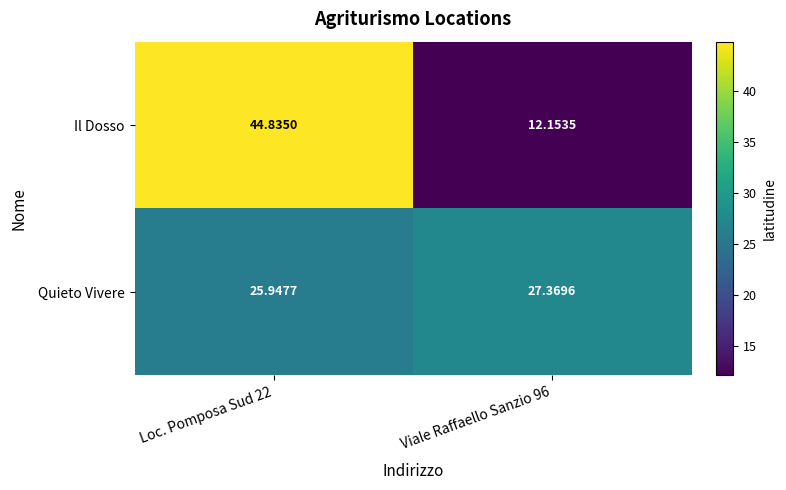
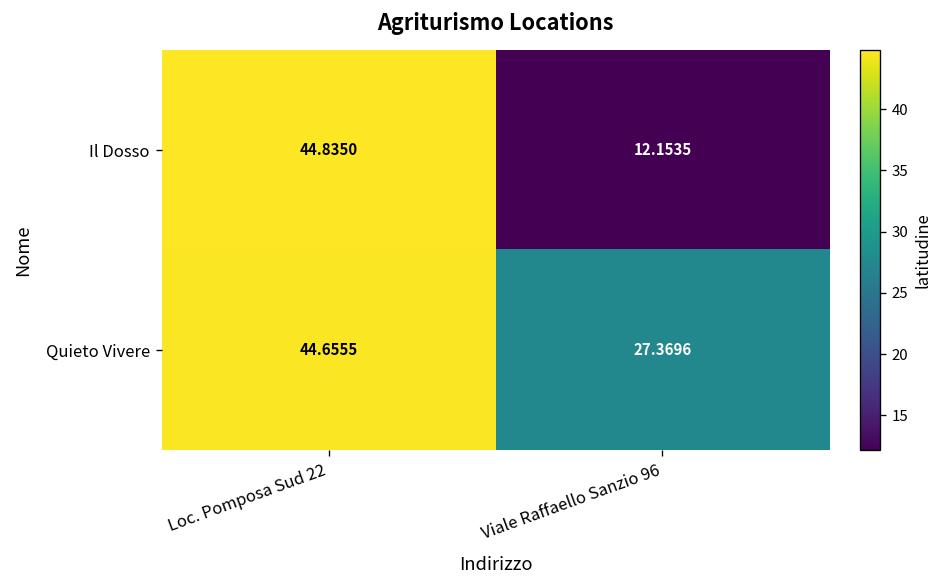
Quieto Vivere, Loc. Pomposa Sud 22: 25.9477 -> 44.6555
